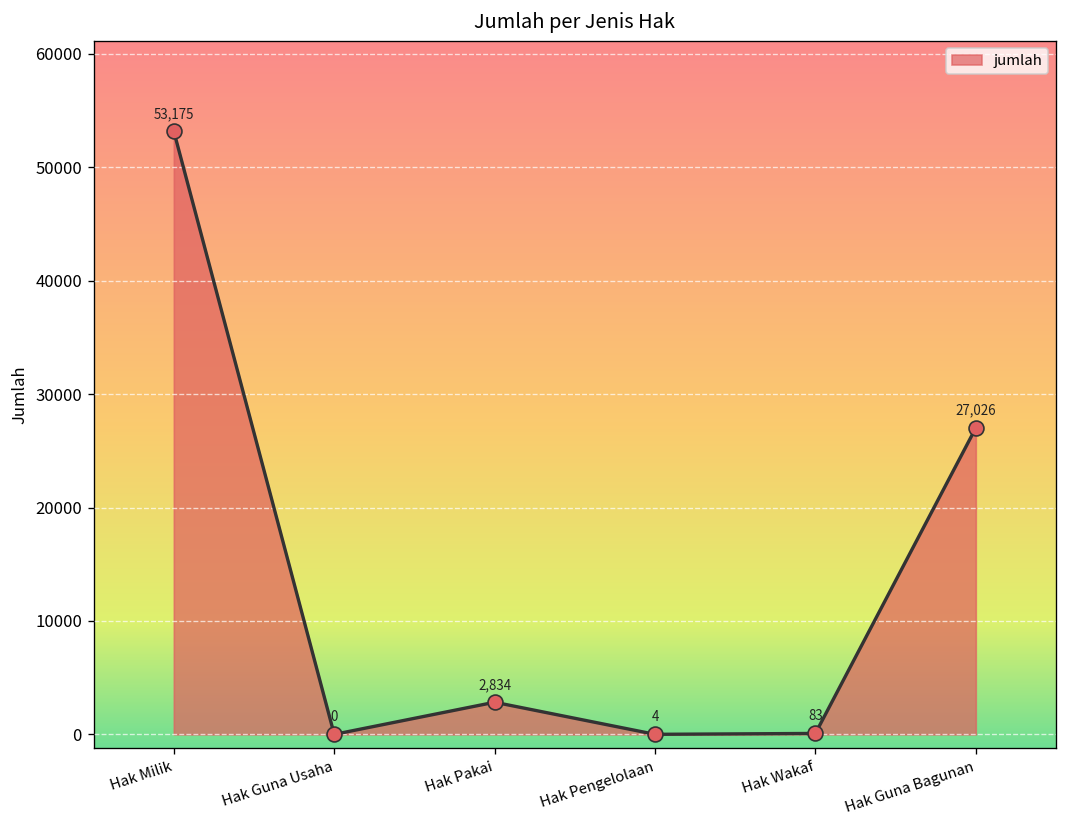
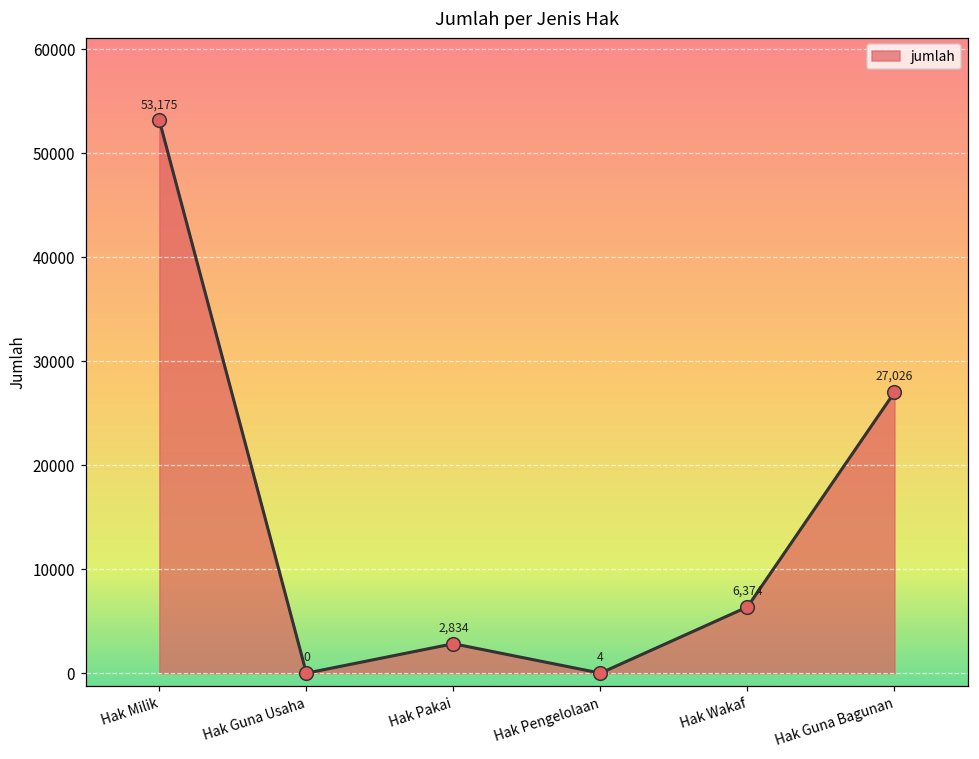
Hak Wakaf: 83 -> 6,374
